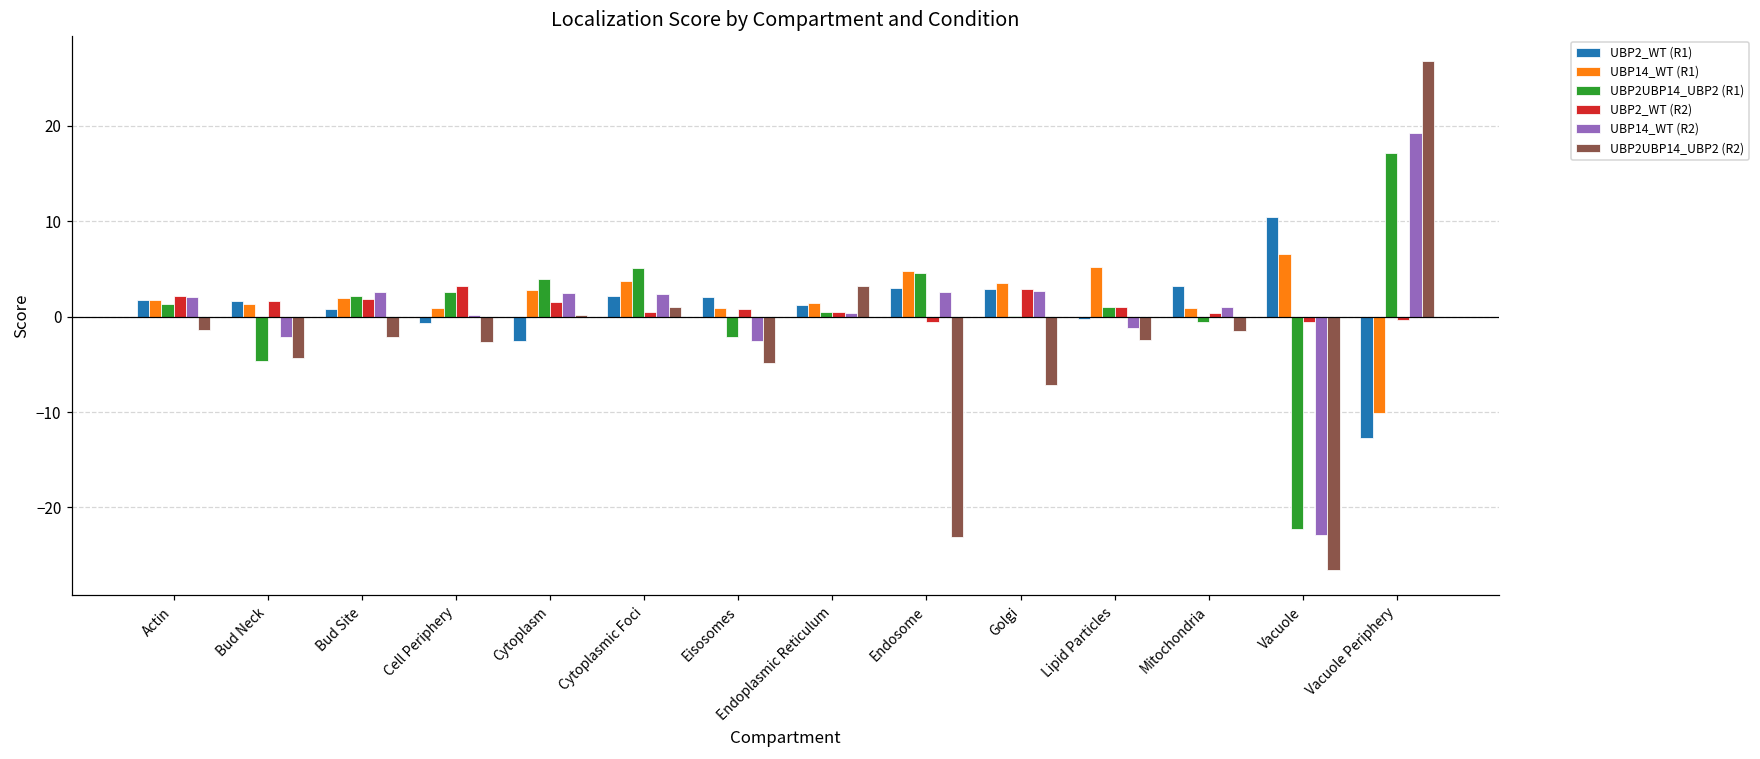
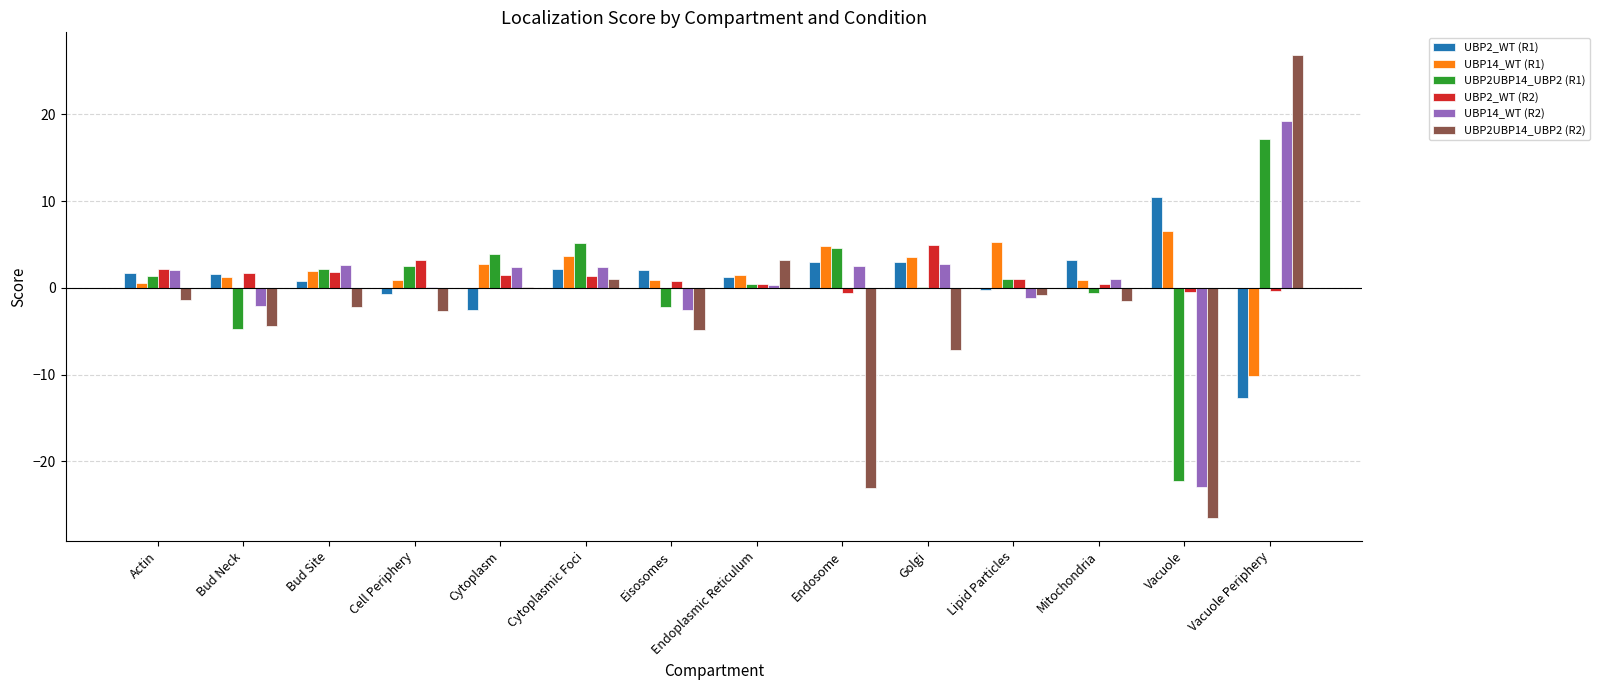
UBP14_WT (R1), Actin: 2 -> 1
UBP2_WT (R2), Cytoplasmic Foci: 0 -> 1
UBP2_WT (R2), Golgi: 3 -> 5
UBP2UBP14_UBP2 (R2), Lipid Particles: -2 -> -1
